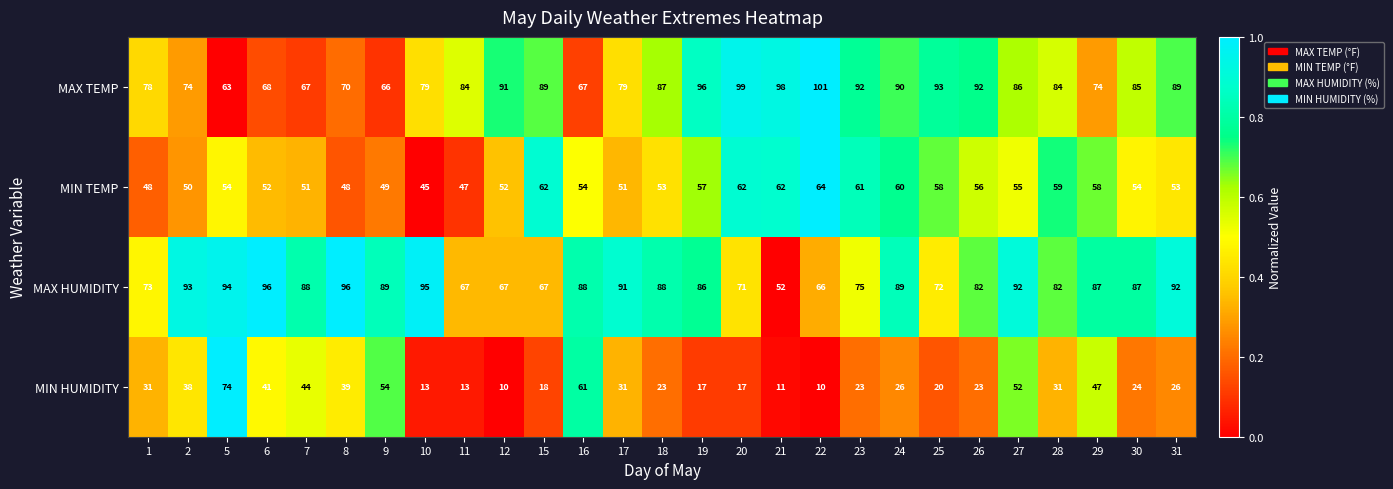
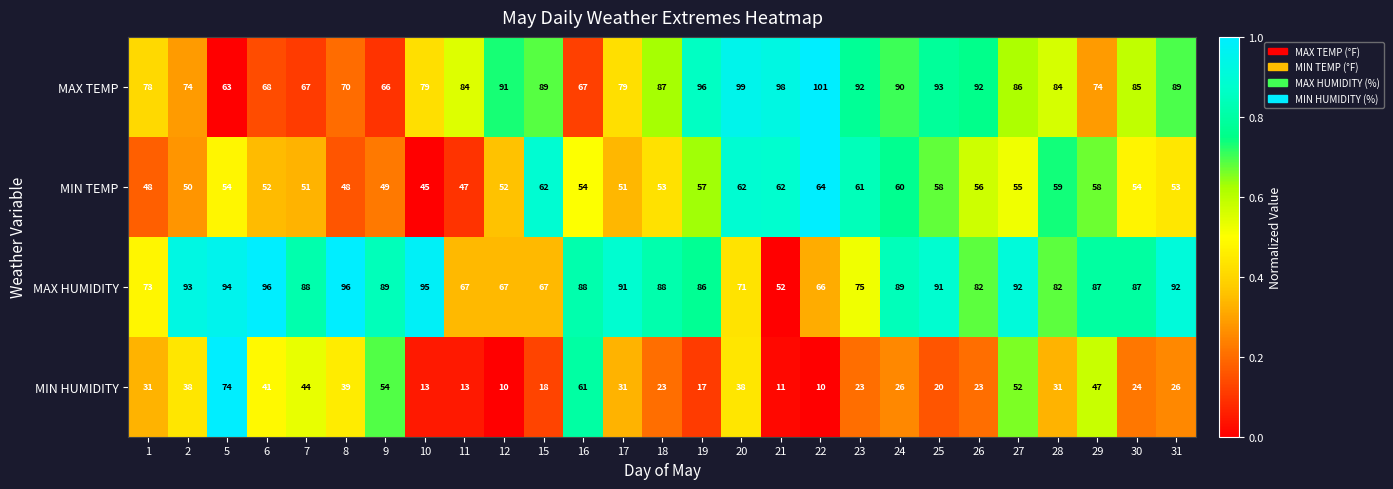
MAX HUMIDITY, 25: 72 -> 91
MIN HUMIDITY, 20: 17 -> 38
